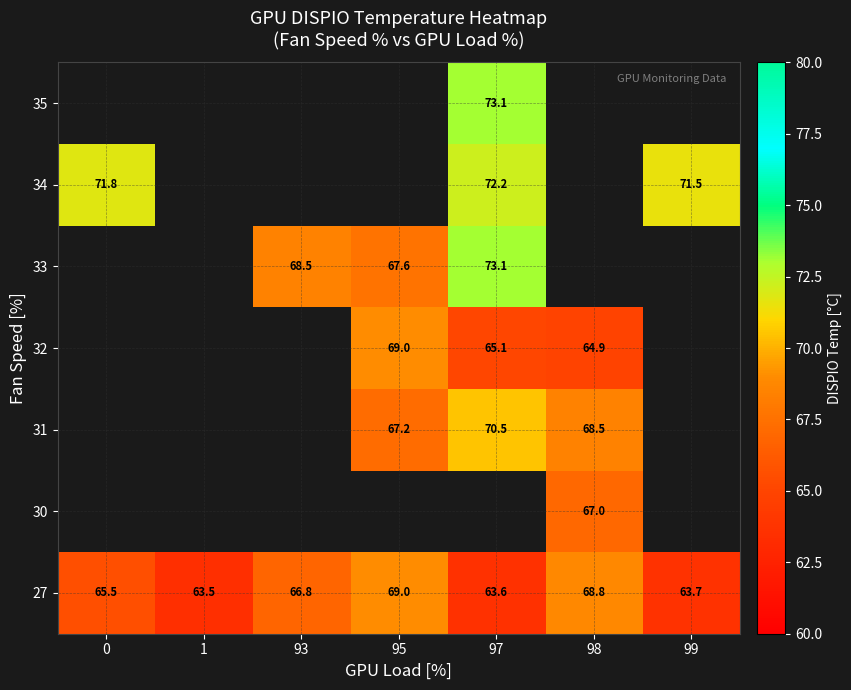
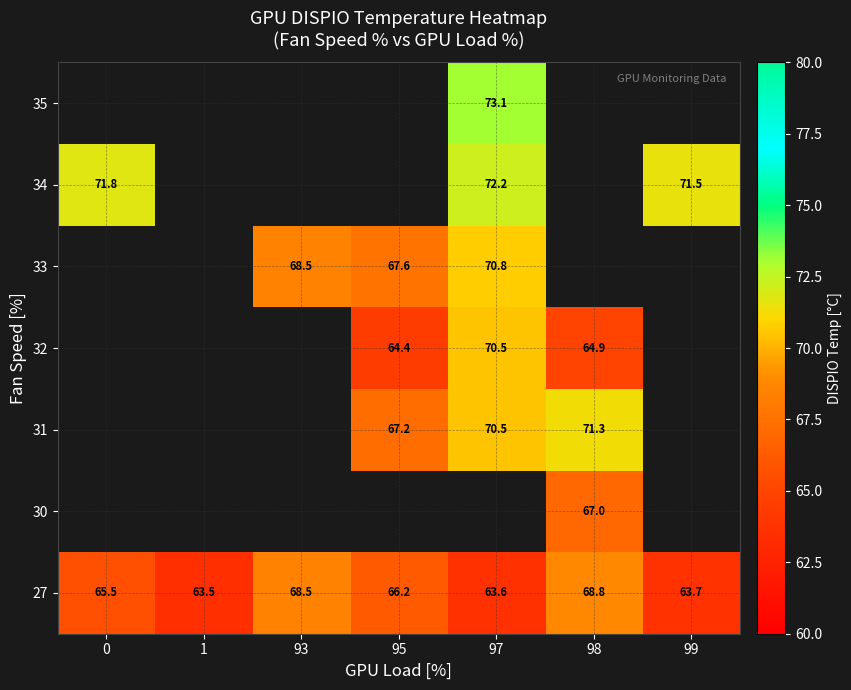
33, 97: 73.1 -> 70.8
32, 95: 69.0 -> 64.4
32, 97: 65.1 -> 70.5
31, 98: 68.5 -> 71.3
27, 93: 66.8 -> 68.5
27, 95: 69.0 -> 66.2
